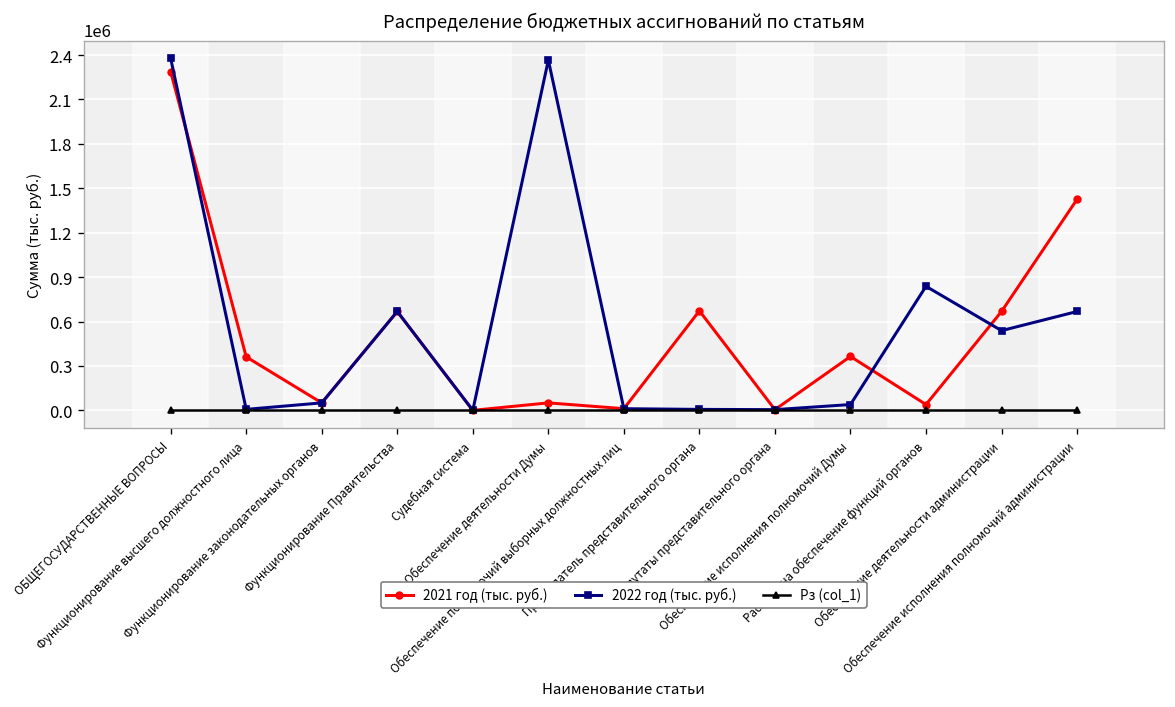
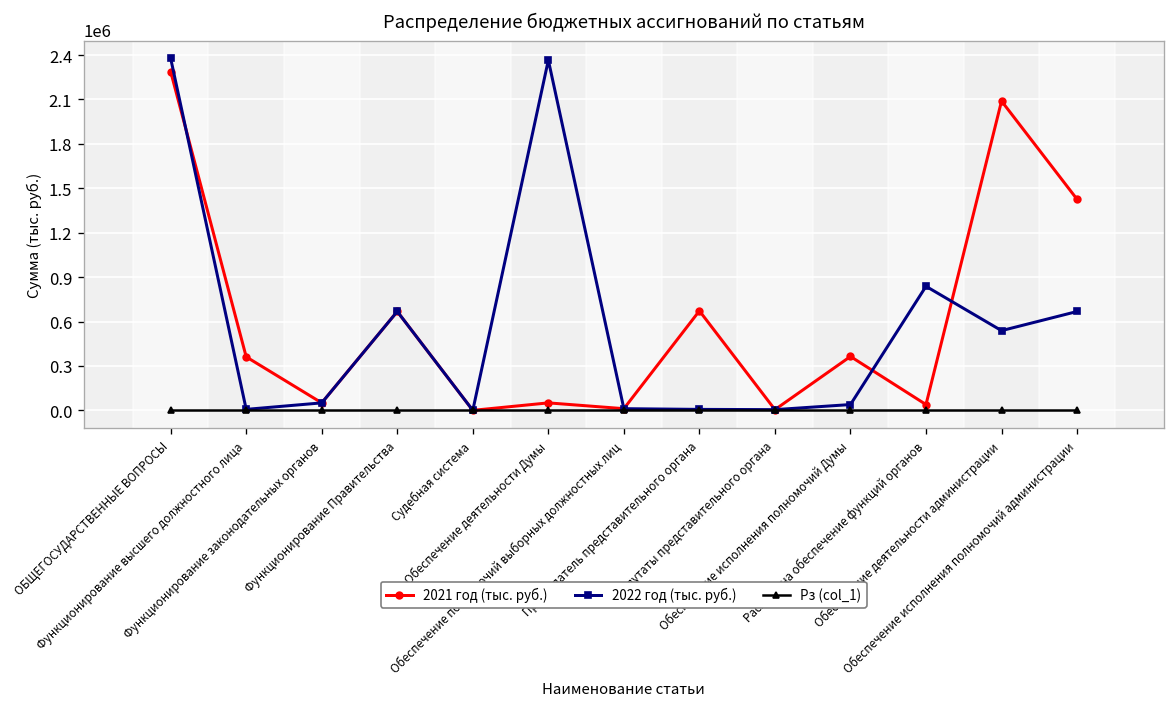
2021 год (тыс. руб.), Обеспечение деятельности администрации: 670000 -> 2090000
